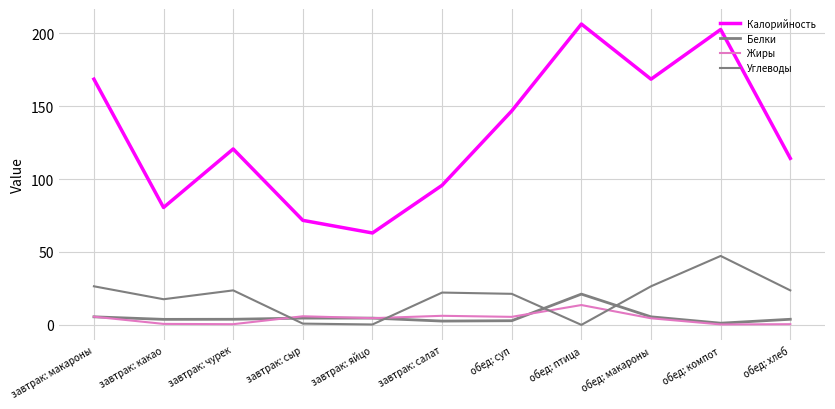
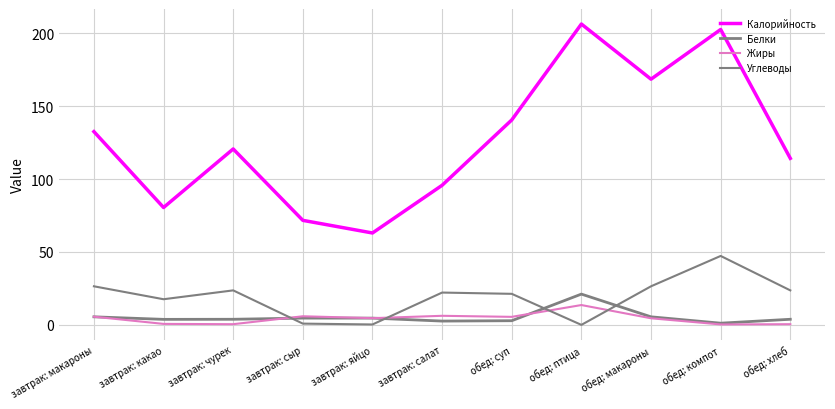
Калорийность, завтрак: макароны: 168 -> 132
Калорийность, обед: суп: 147 -> 141
